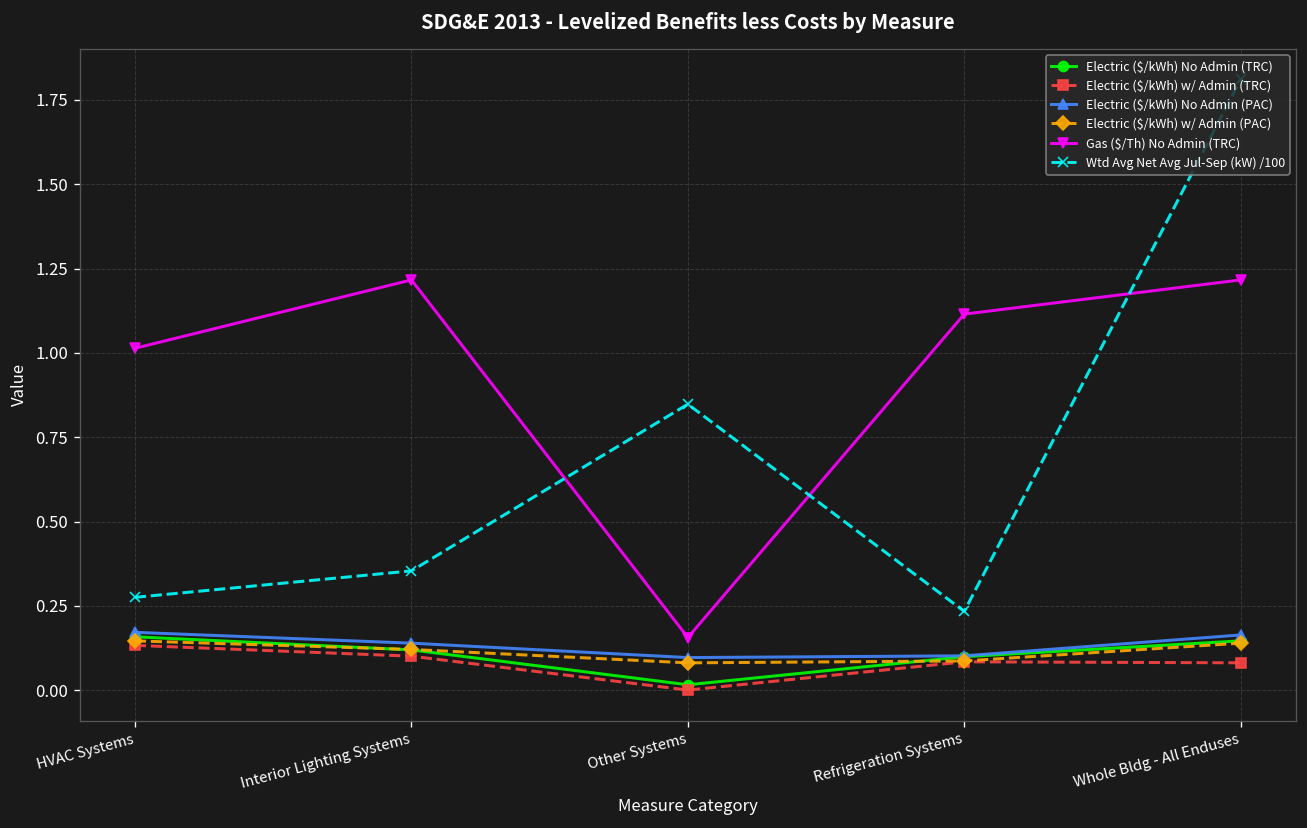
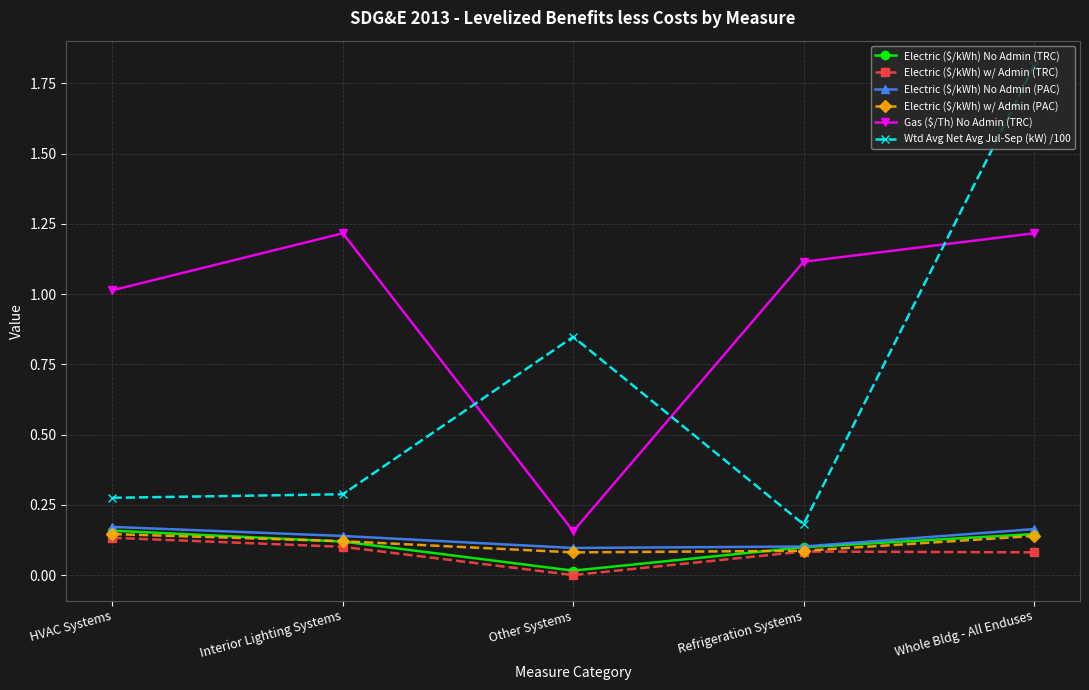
Wtd Avg Net Avg Jul-Sep (kW) /100, Interior Lighting Systems: 0.35 -> 0.29
Wtd Avg Net Avg Jul-Sep (kW) /100, Refrigeration Systems: 0.23 -> 0.18
